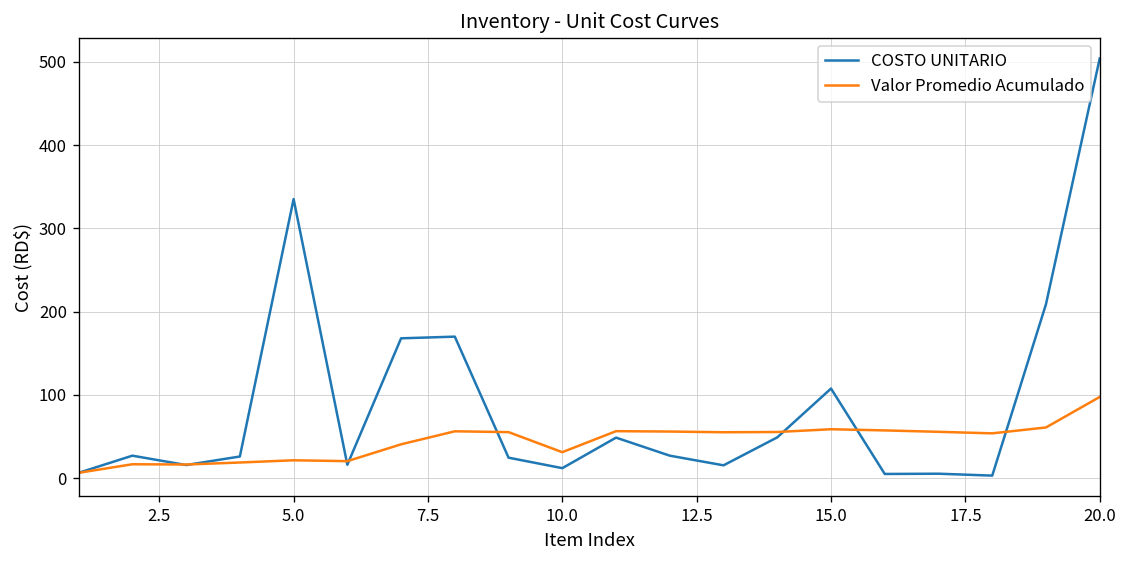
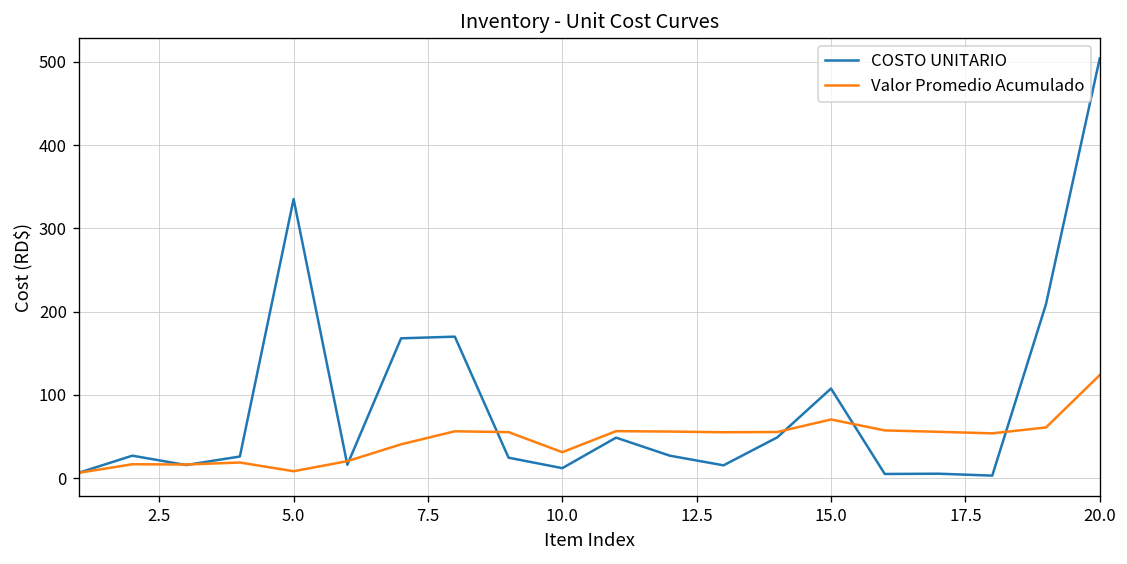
Valor Promedio Acumulado, 5.0: 20 -> 10
Valor Promedio Acumulado, 15.0: 60 -> 70
Valor Promedio Acumulado, 20.0: 100 -> 120
